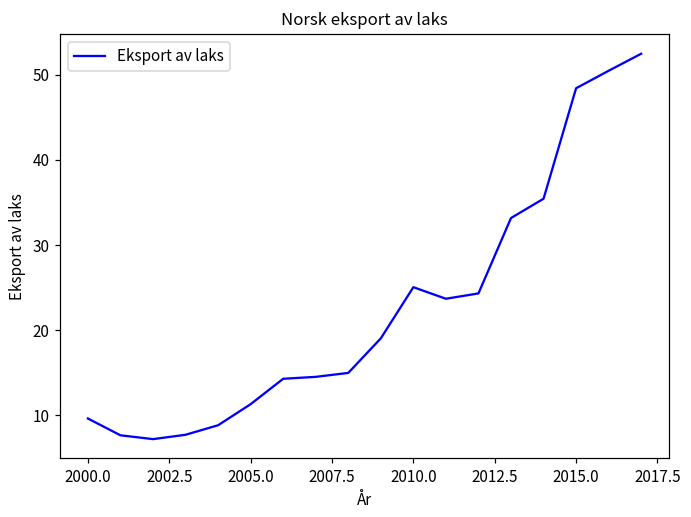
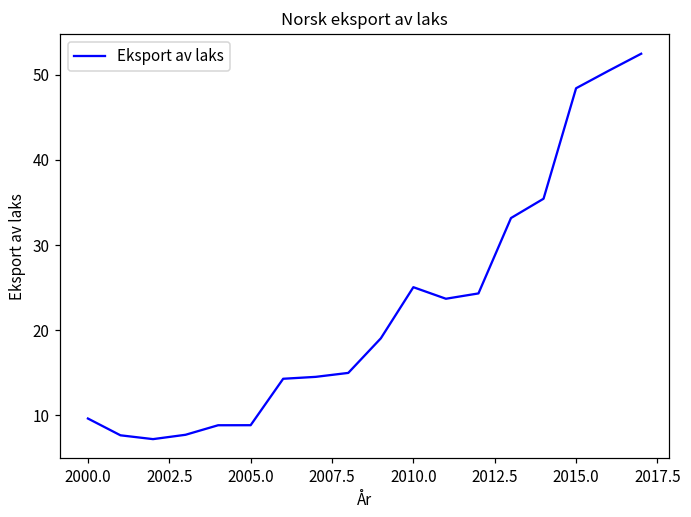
2005.0: 11 -> 9
